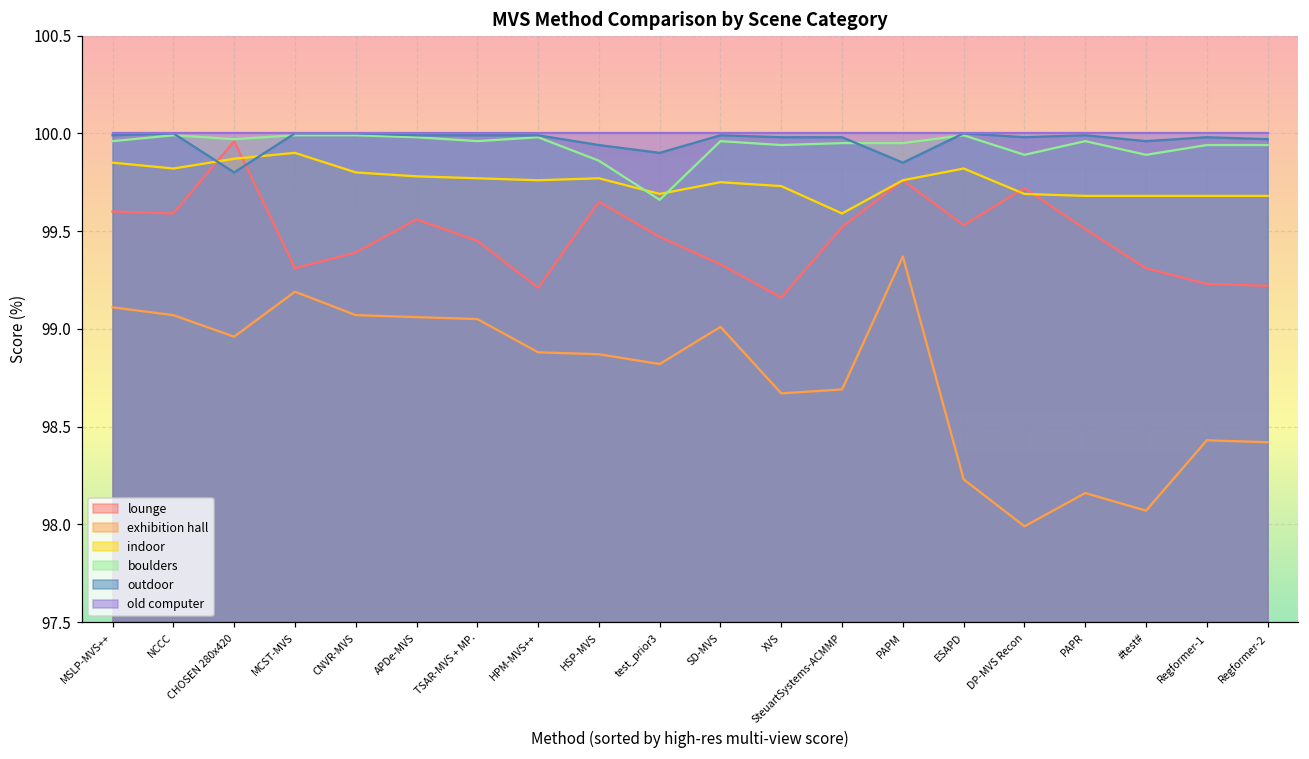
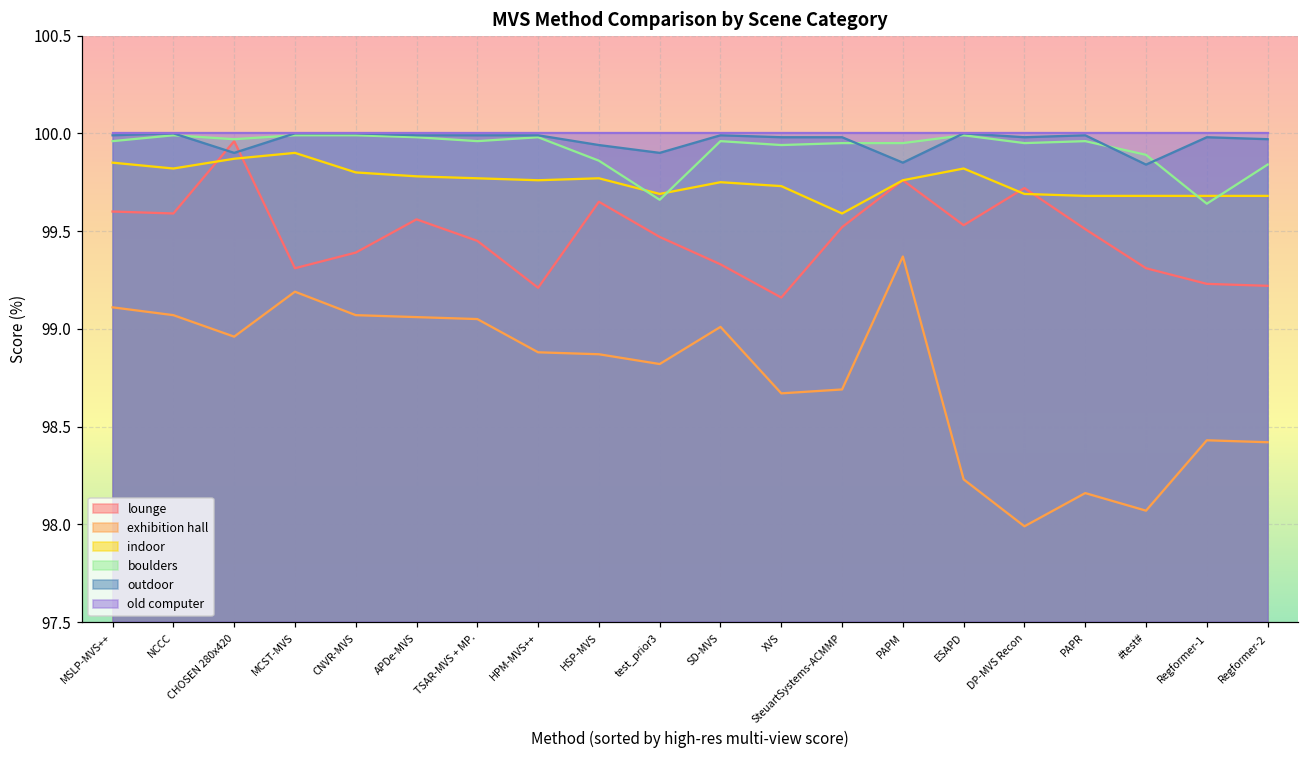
outdoor, CHOSEN 280x420: 99.8 -> 99.9
boulders, DP-MVS Recon: 99.89 -> 99.95
outdoor, #test#: 99.96 -> 99.84
boulders, Regformer-1: 99.94 -> 99.64
boulders, Regformer-2: 99.94 -> 99.84
